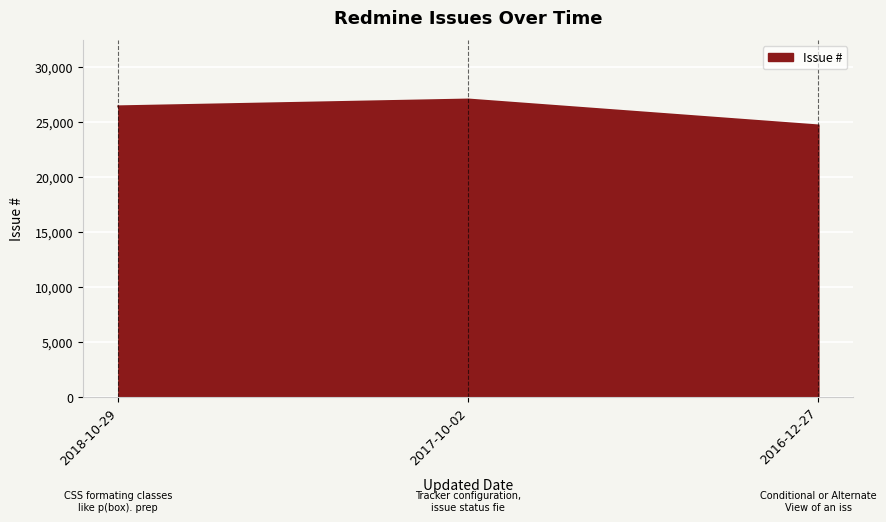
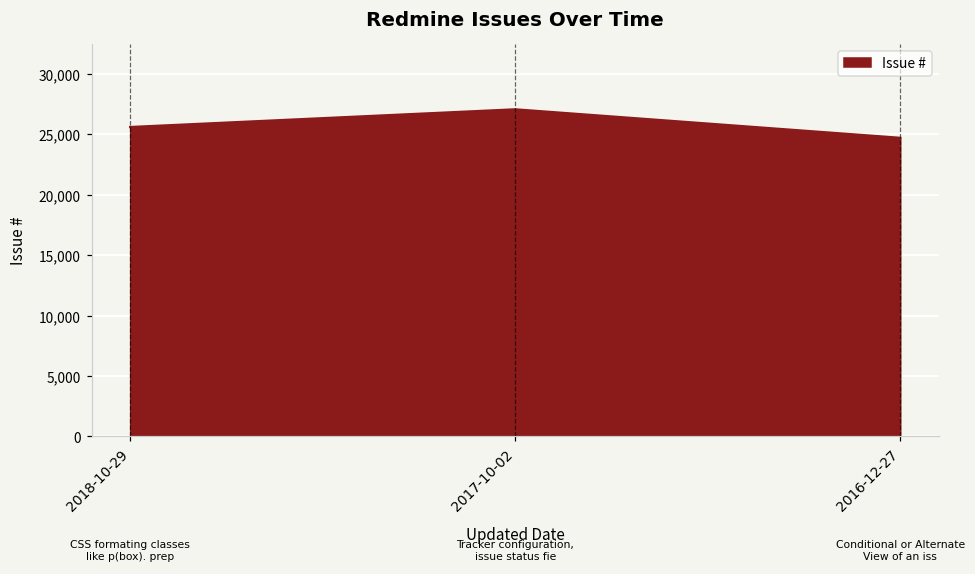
2018-10-29: 26,400 -> 25,600
